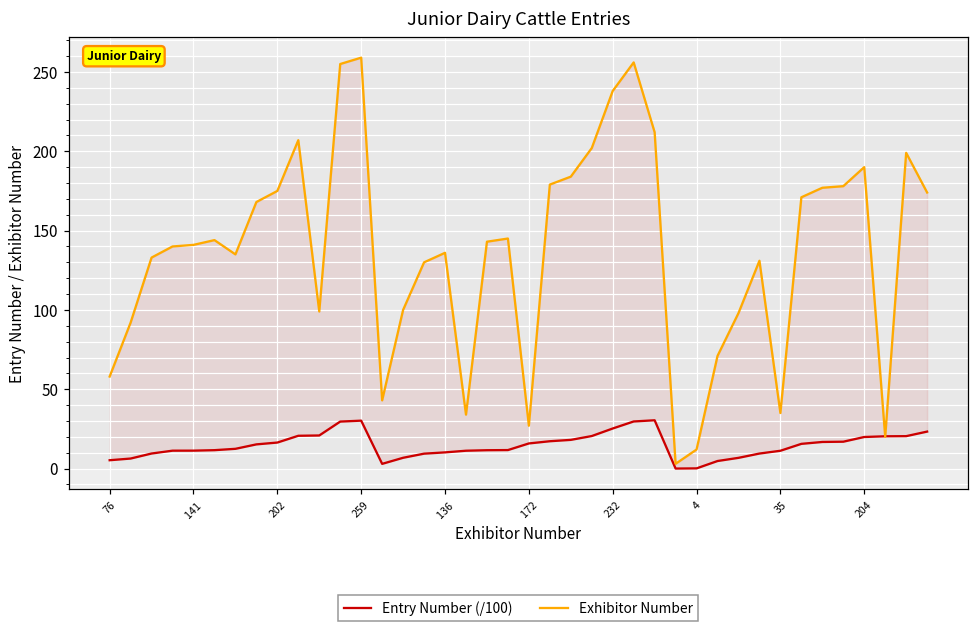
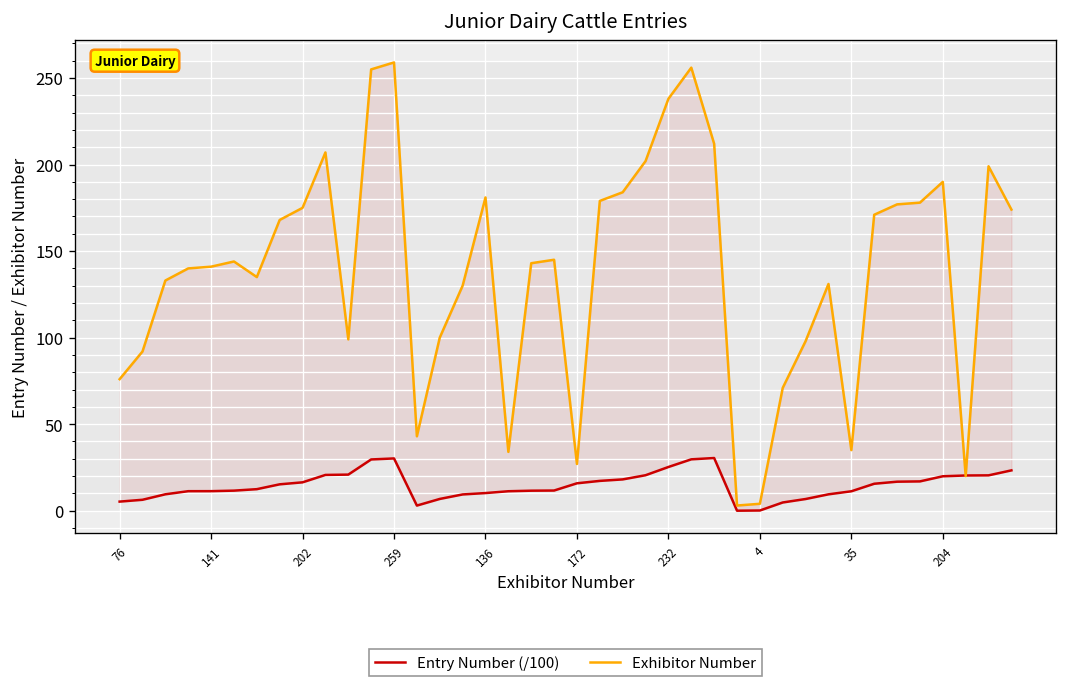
Exhibitor Number, 76: 58 -> 76
Exhibitor Number, 136: 136 -> 181
Exhibitor Number, 4: 12 -> 4
